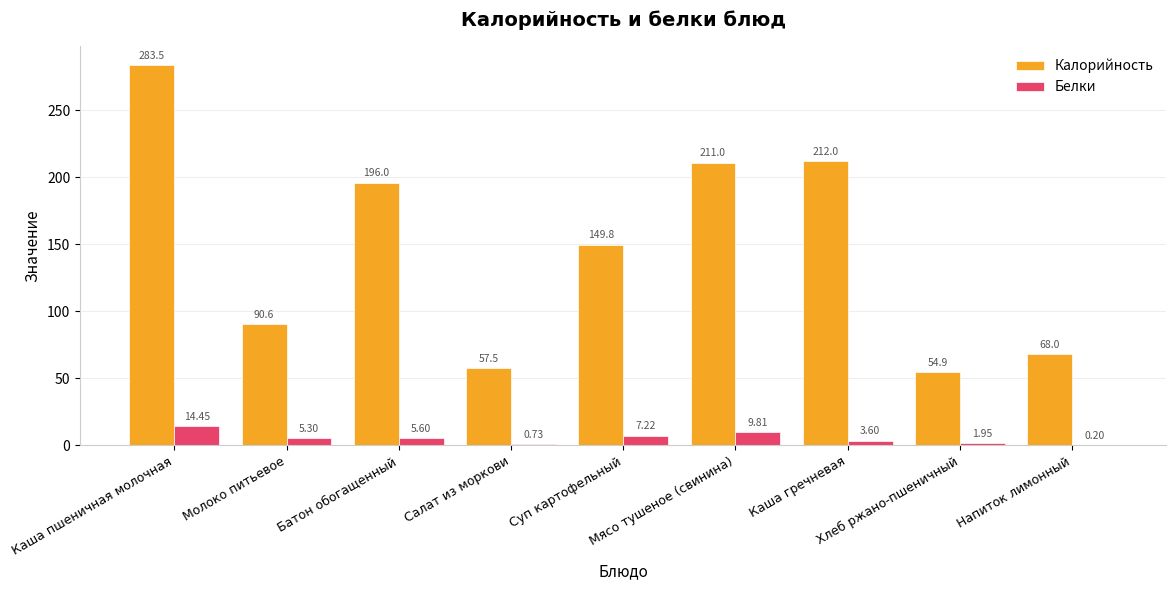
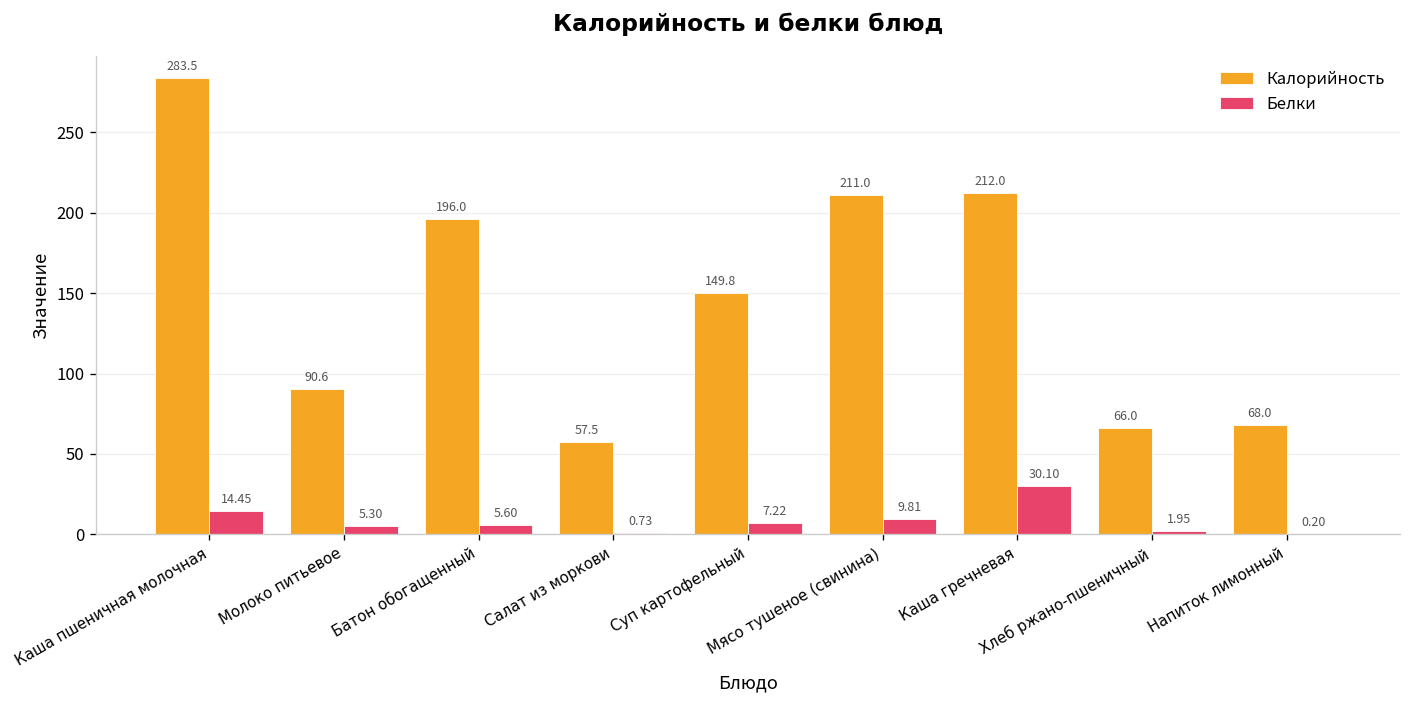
Белки, Каша гречневая: 3.60 -> 30.10
Калорийность, Хлеб ржано-пшеничный: 54.9 -> 66.0
